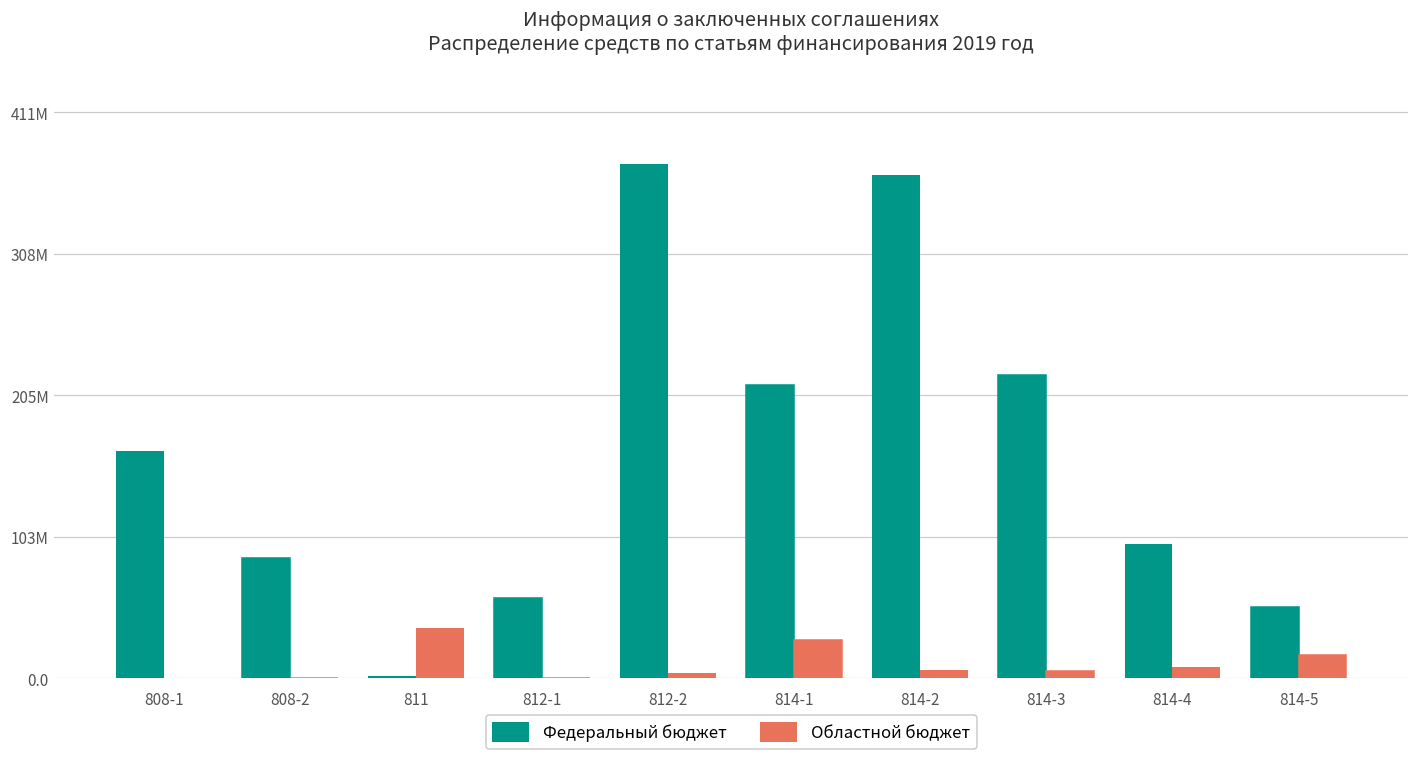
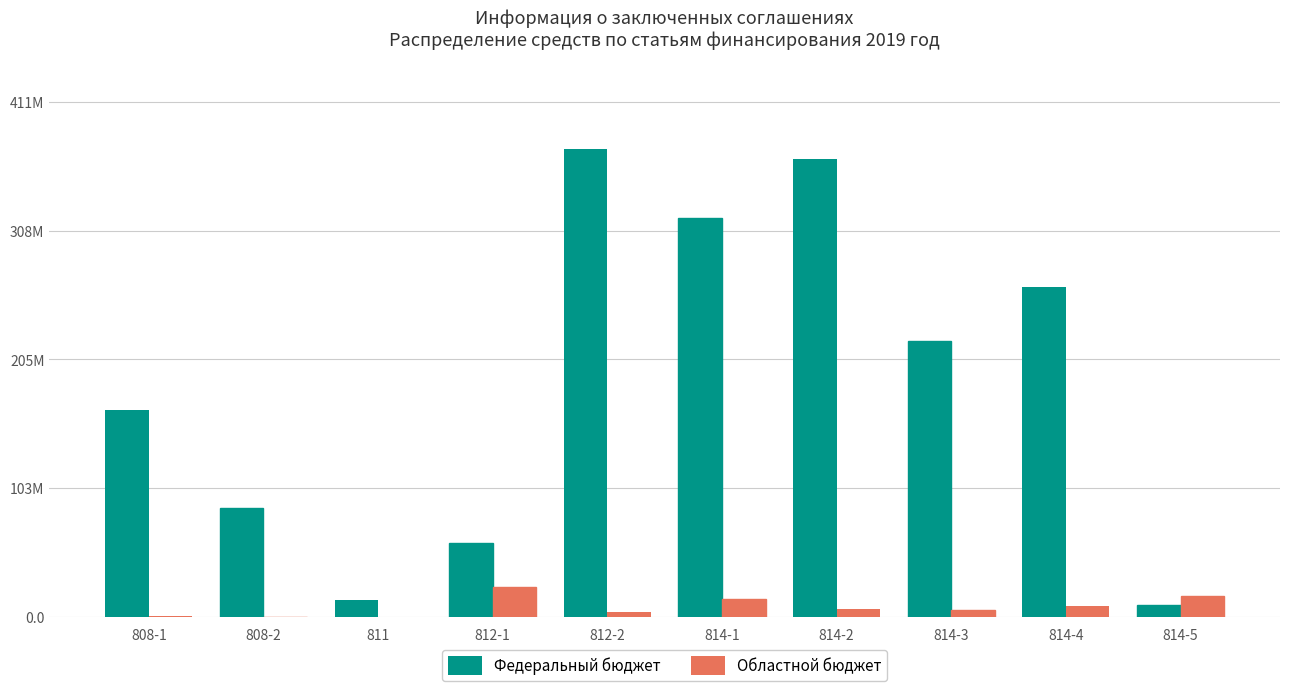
Федеральный бюджет, 811: 2000000 -> 13000000
Областной бюджет, 811: 37000000 -> 0
Областной бюджет, 812-1: 1000000 -> 24000000
Федеральный бюджет, 814-1: 213000000 -> 318000000
Областной бюджет, 814-1: 28000000 -> 14000000
Федеральный бюджет, 814-4: 97000000 -> 263000000
Федеральный бюджет, 814-5: 52000000 -> 10000000
